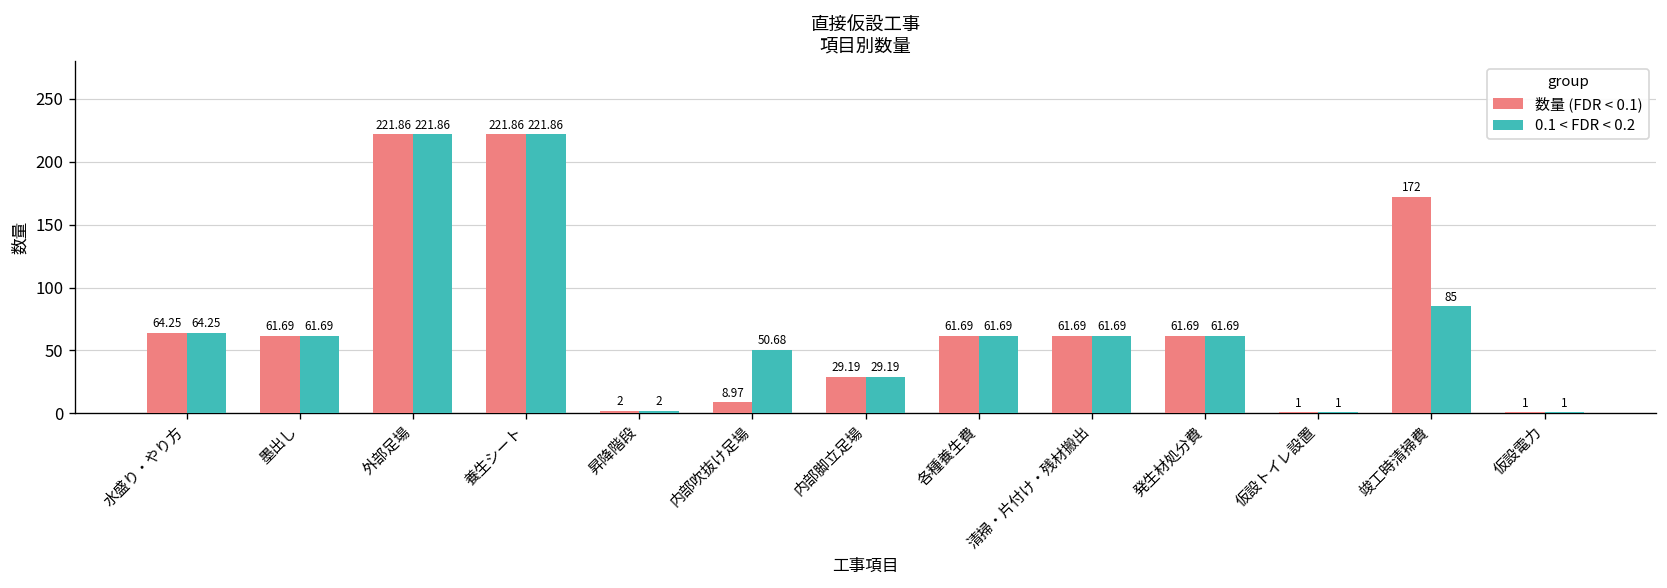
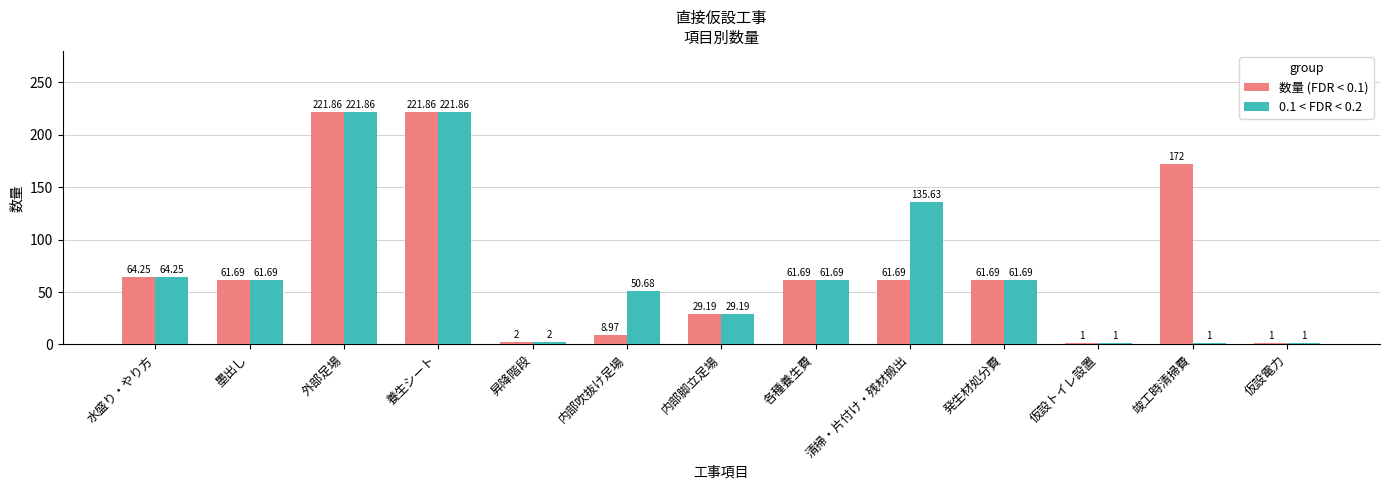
0.1 < FDR < 0.2, 清掃・片付け・残材搬出: 61.69 -> 135.63
0.1 < FDR < 0.2, 竣工時清掃費: 85 -> 1
